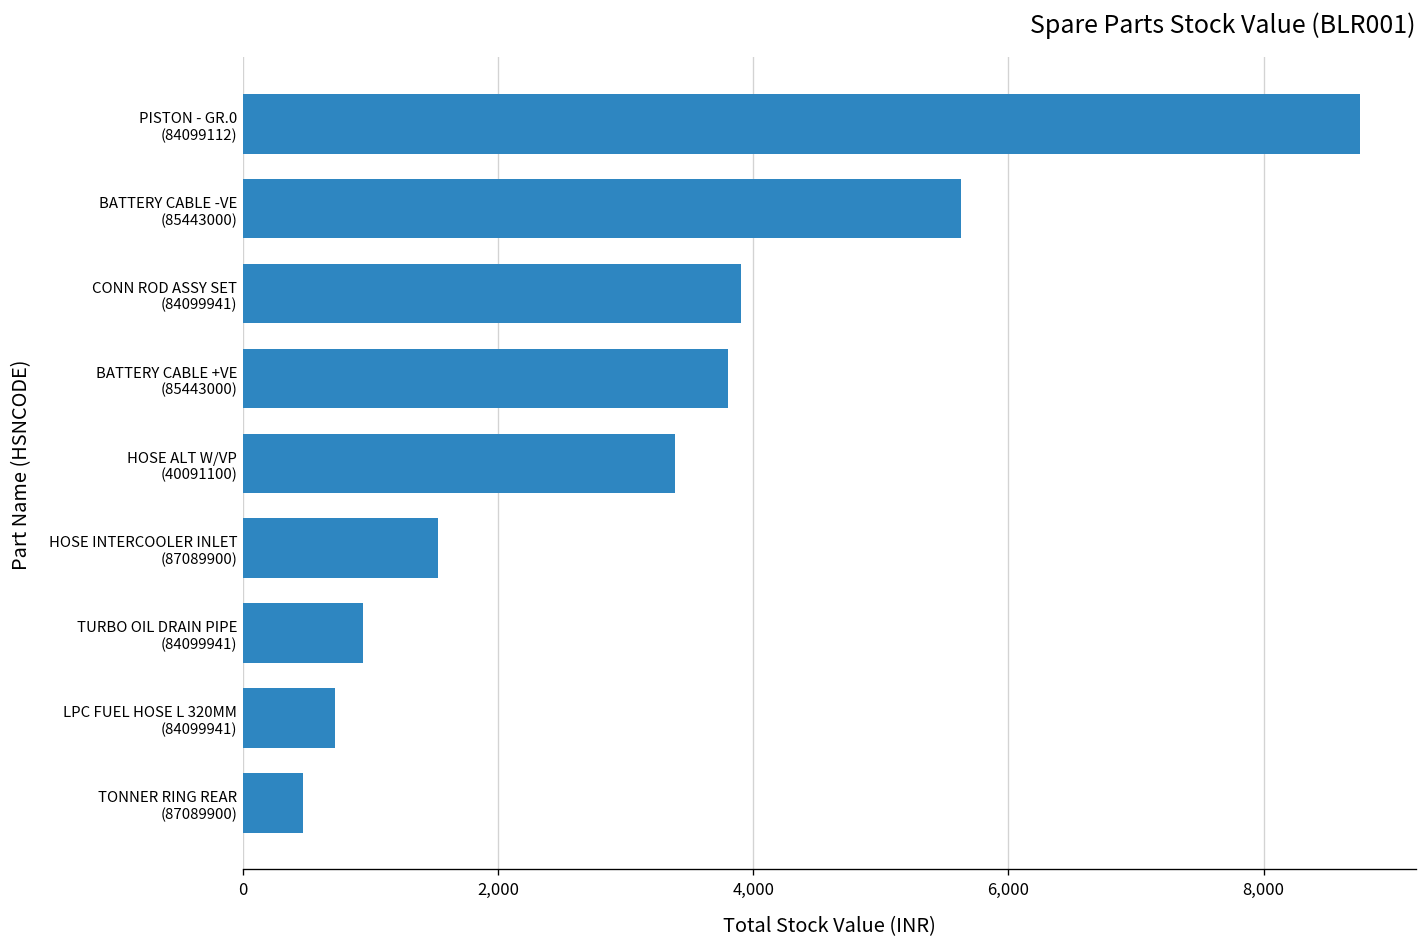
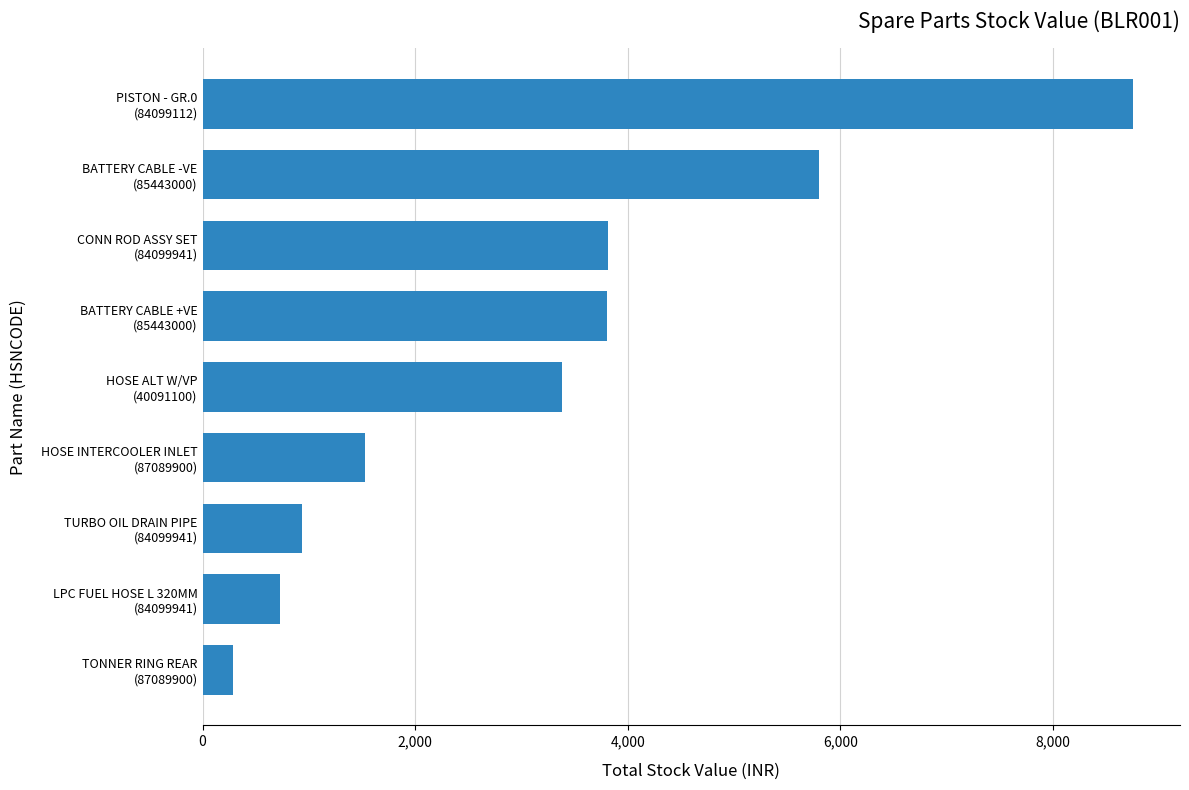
BATTERY CABLE -VE (85443000): 5,630 -> 5,800
CONN ROD ASSY SET (84099941): 3,900 -> 3,820
TONNER RING REAR (87089900): 470 -> 290
